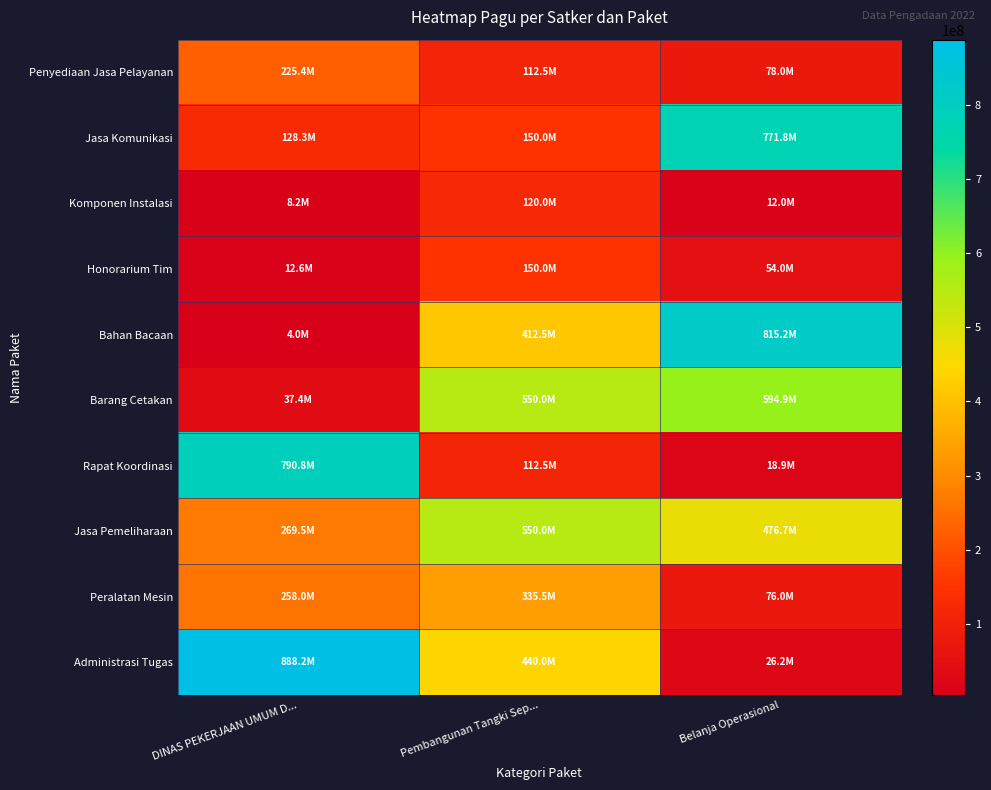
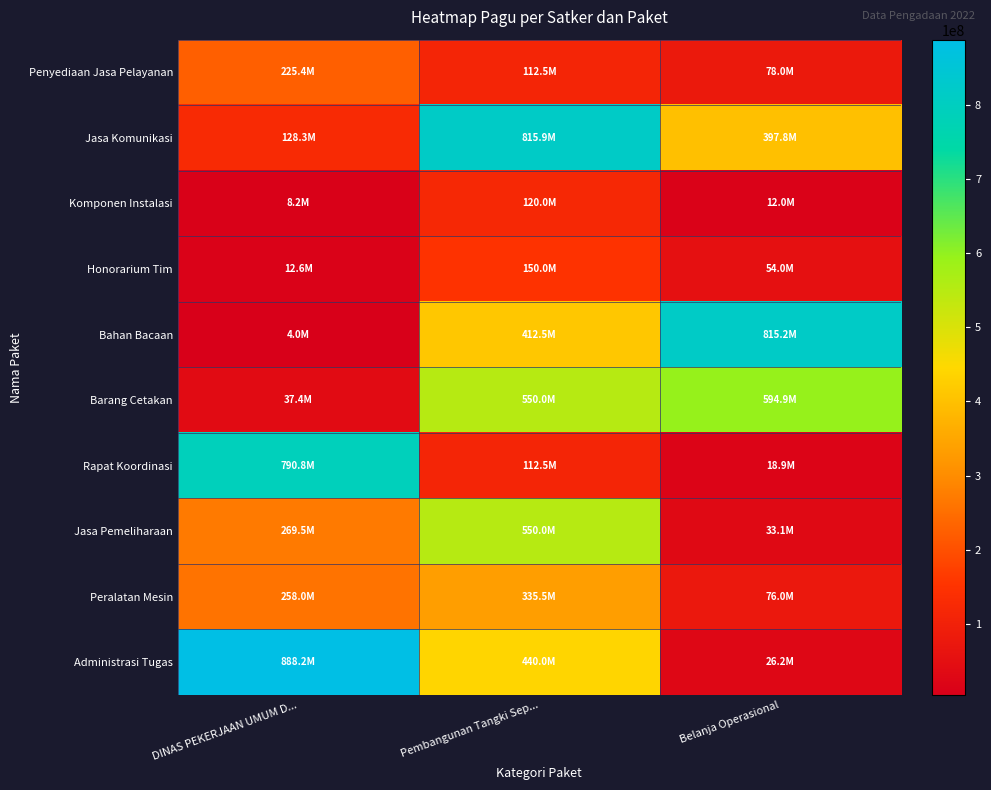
Jasa Komunikasi, Pembangunan Tangki Sep...: 150.0M -> 815.9M
Jasa Komunikasi, Belanja Operasional: 771.8M -> 397.8M
Jasa Pemeliharaan, Belanja Operasional: 476.7M -> 33.1M
